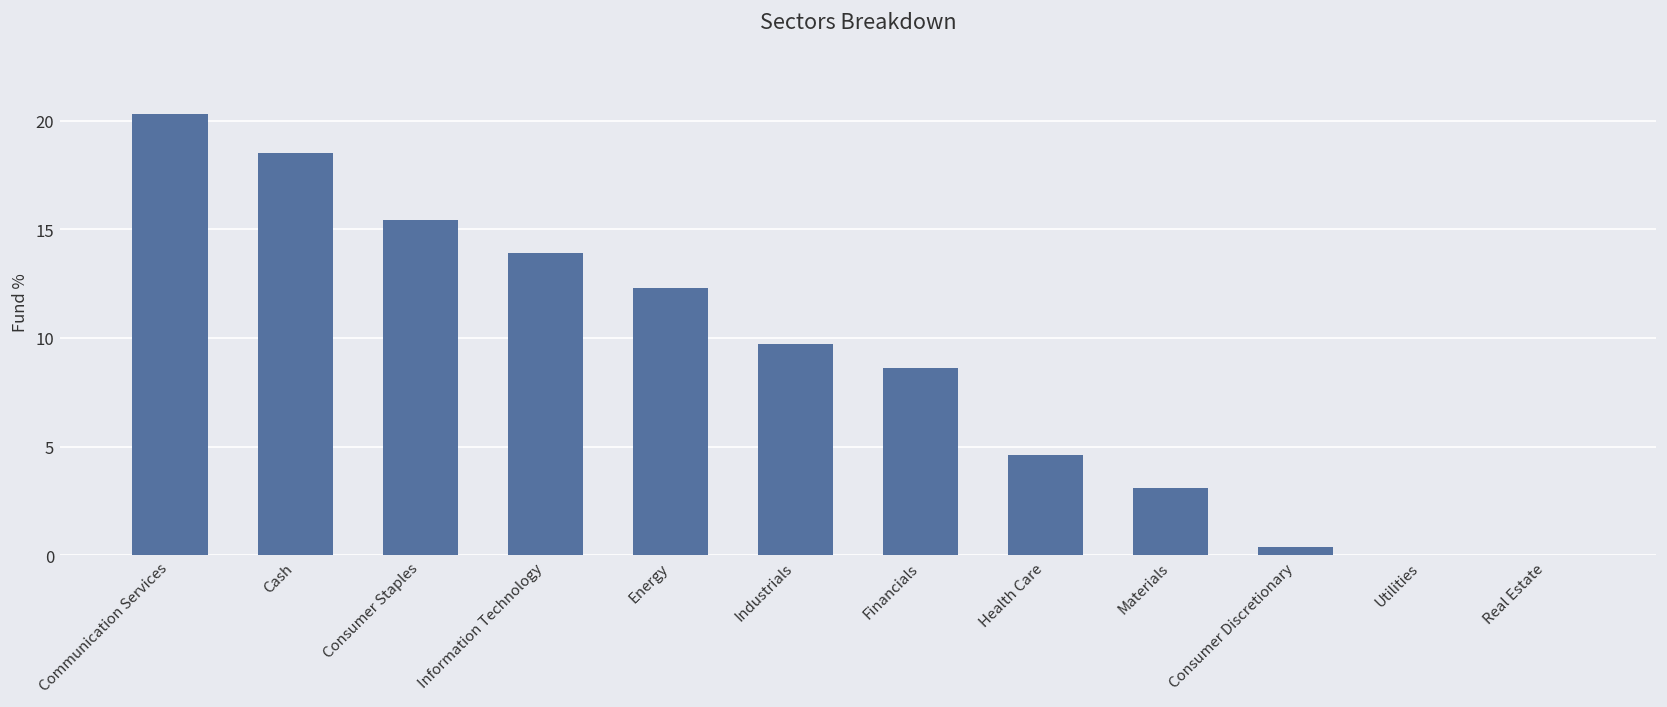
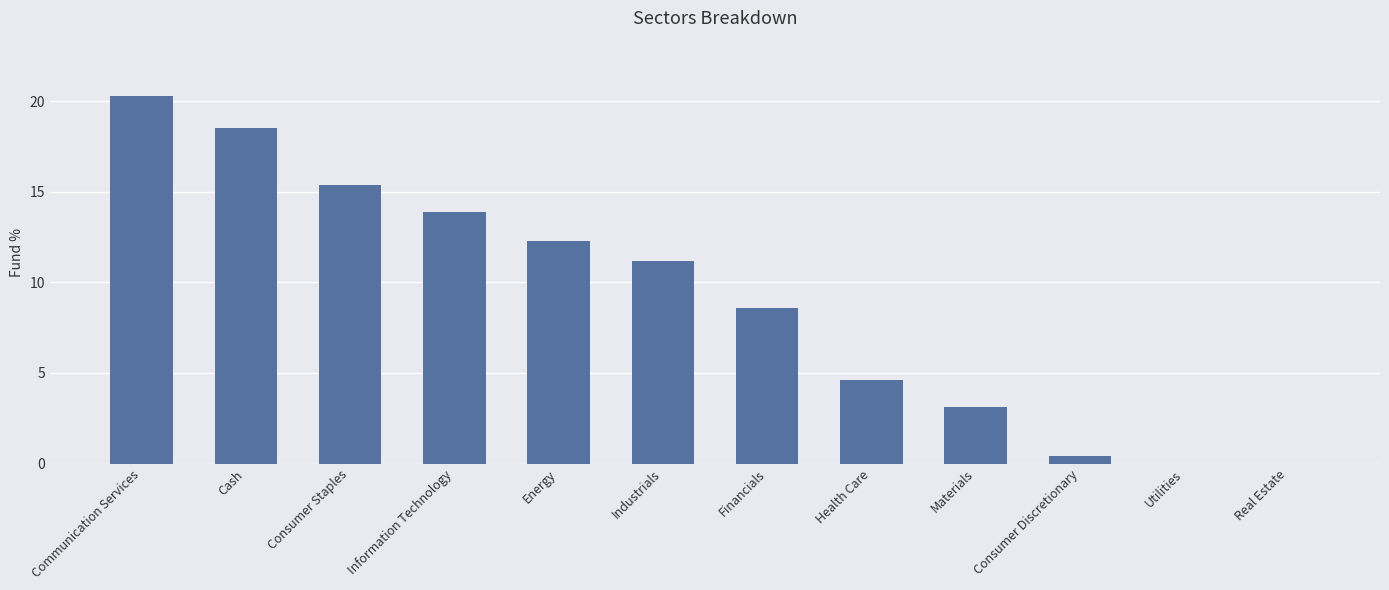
Industrials: 9.7 -> 11.2
